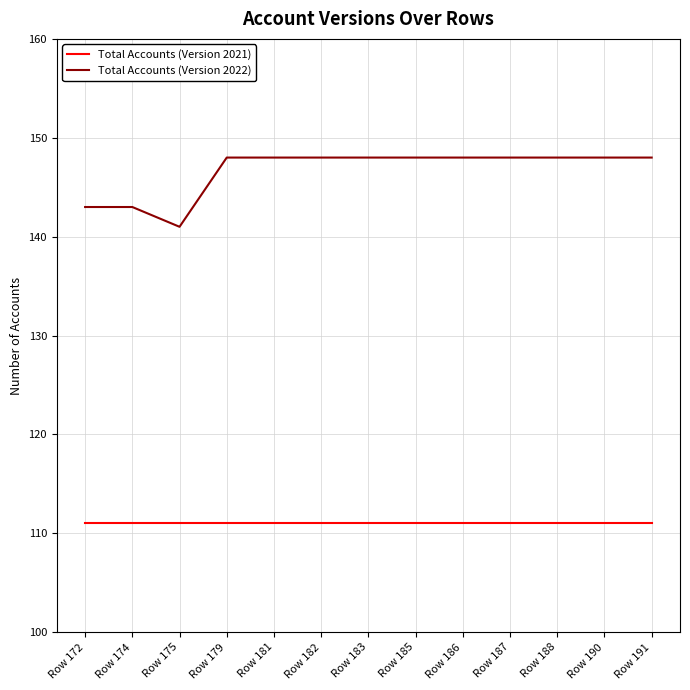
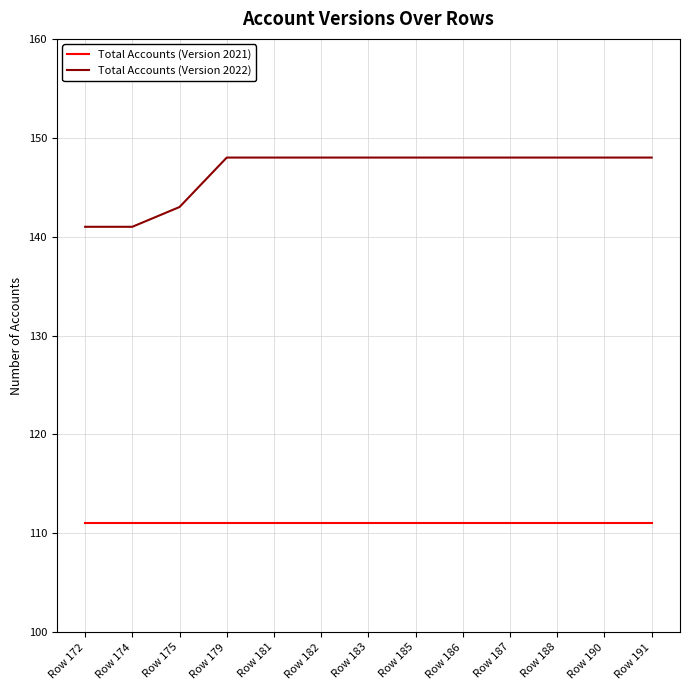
Total Accounts (Version 2022), Row 172: 143 -> 141
Total Accounts (Version 2022), Row 174: 143 -> 141
Total Accounts (Version 2022), Row 175: 141 -> 143
